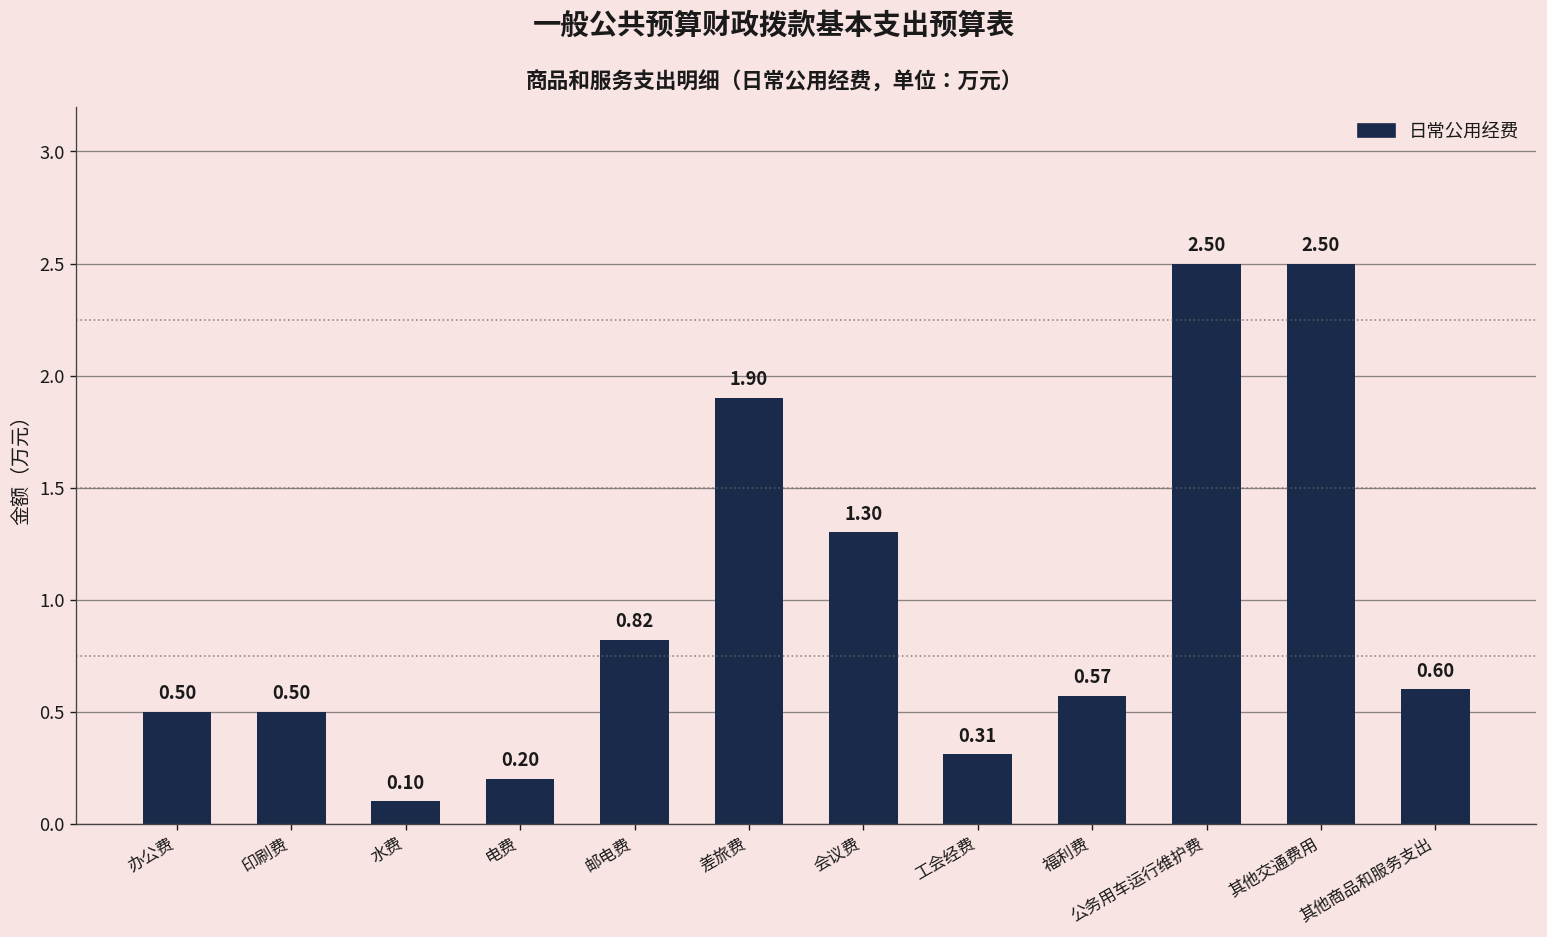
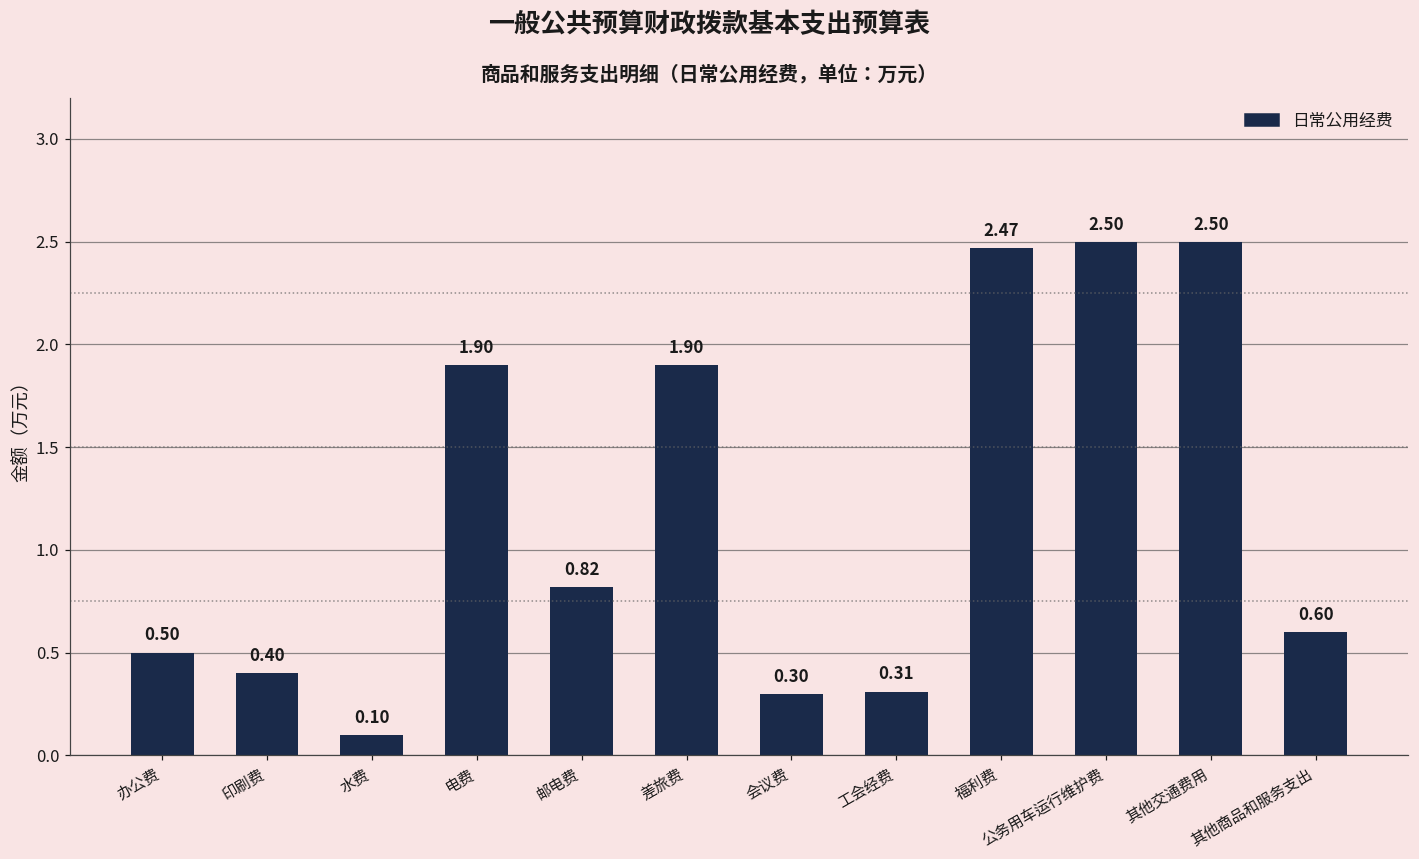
印刷费: 0.50 -> 0.40
电费: 0.20 -> 1.90
会议费: 1.30 -> 0.30
福利费: 0.57 -> 2.47
